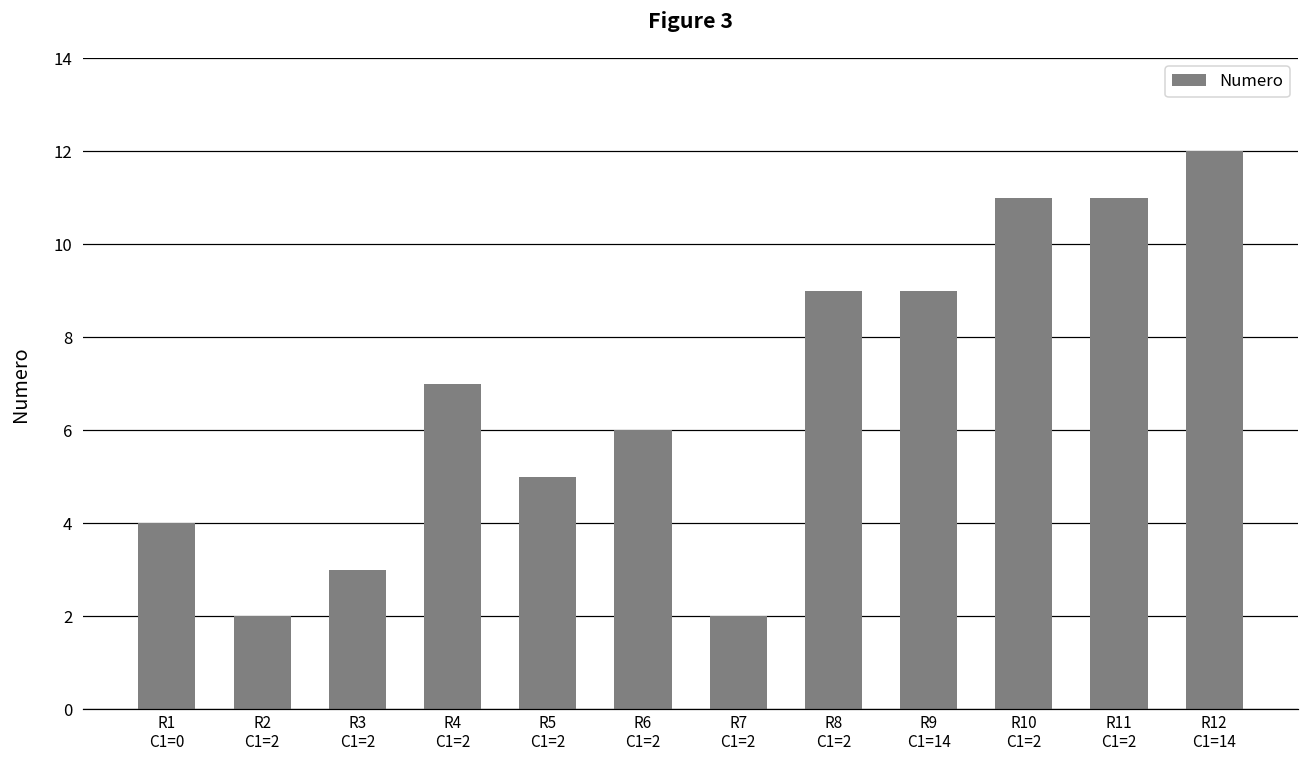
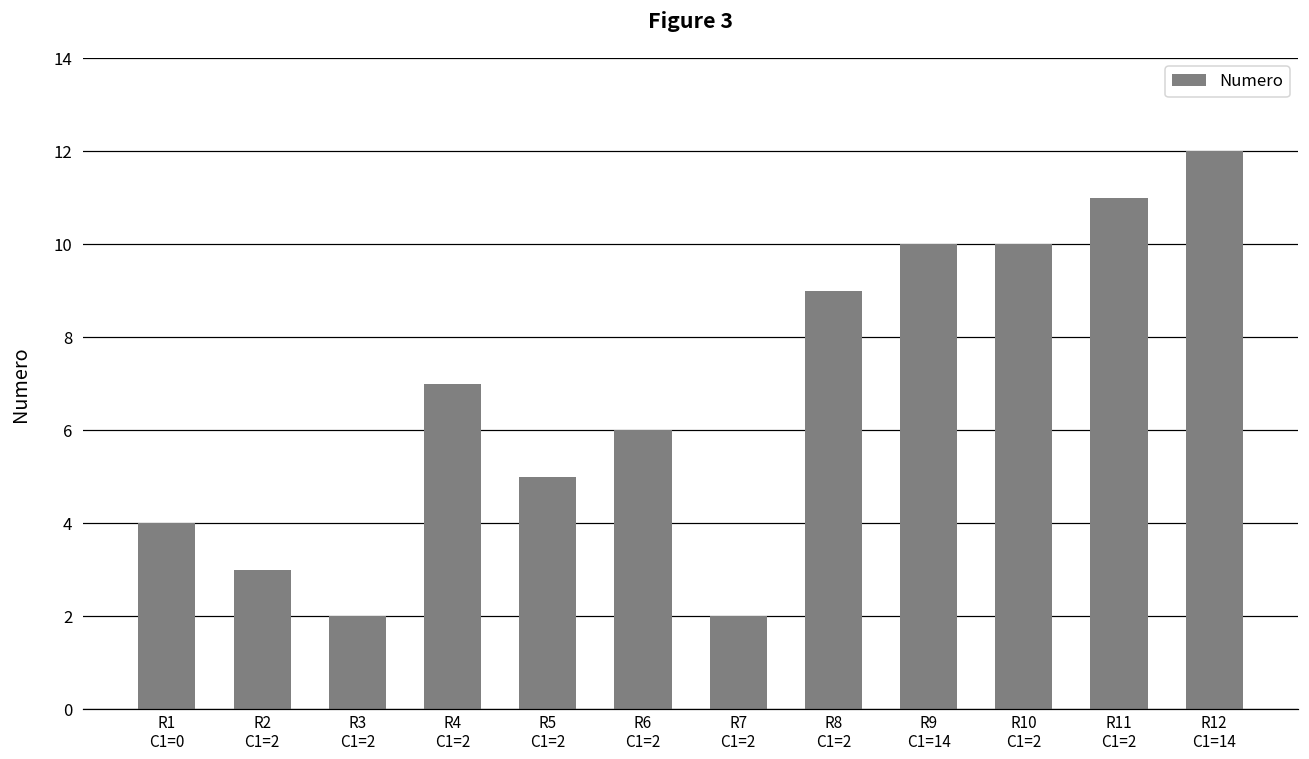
R2 C1=2: 2 -> 3
R3 C1=2: 3 -> 2
R9 C1=14: 9 -> 10
R10 C1=2: 11 -> 10
